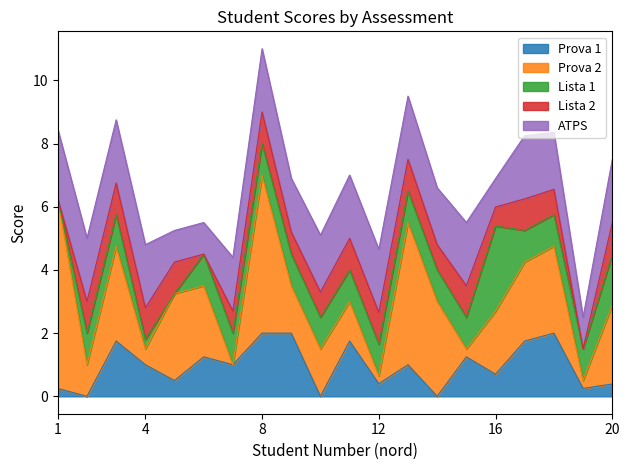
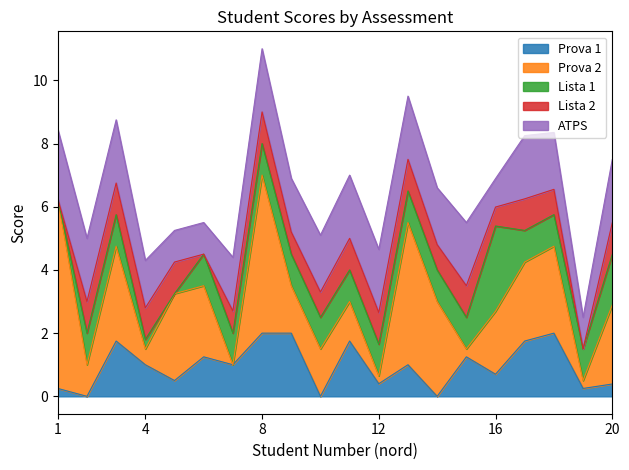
ATPS, 4: 2.0 -> 1.5
